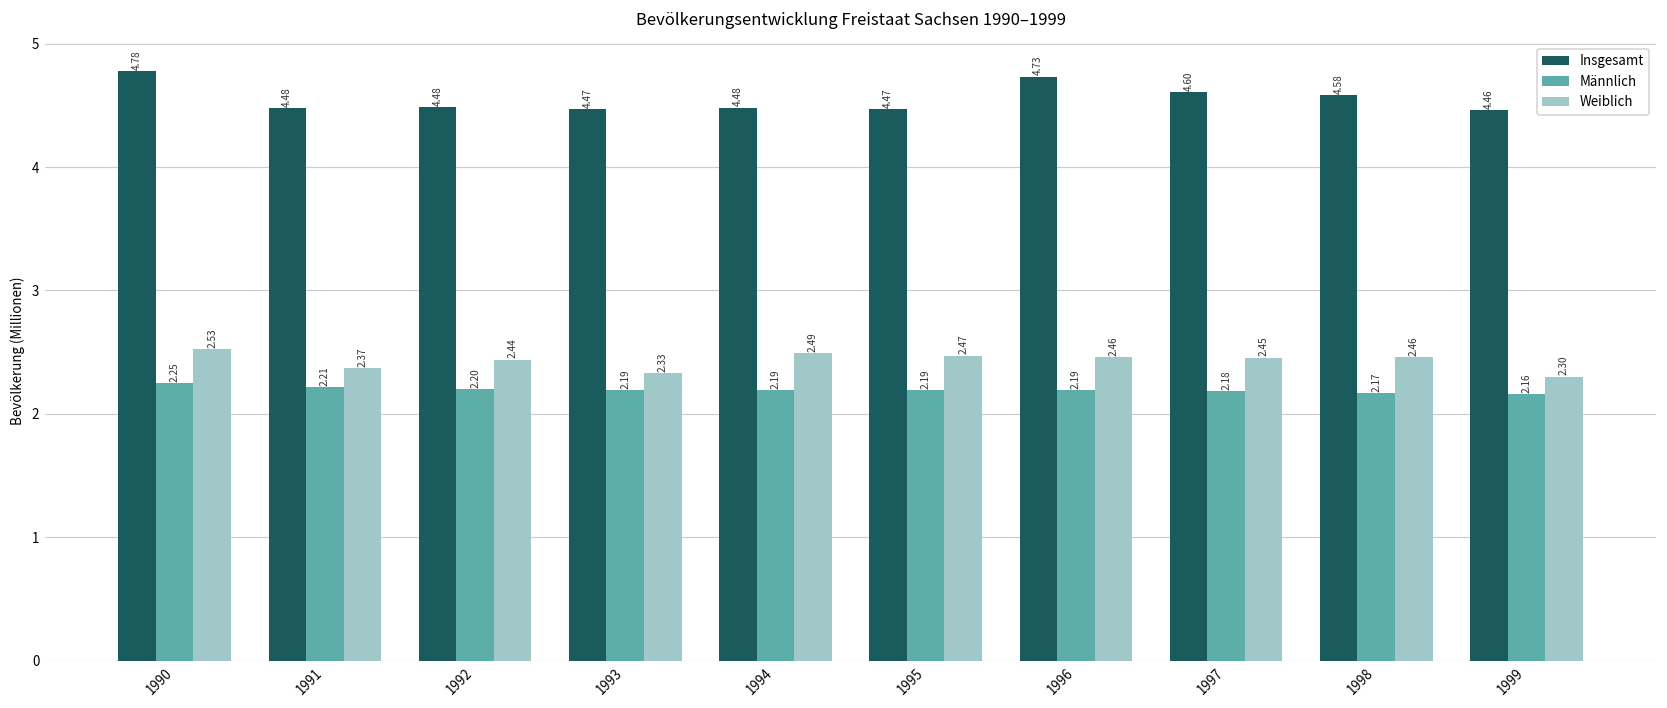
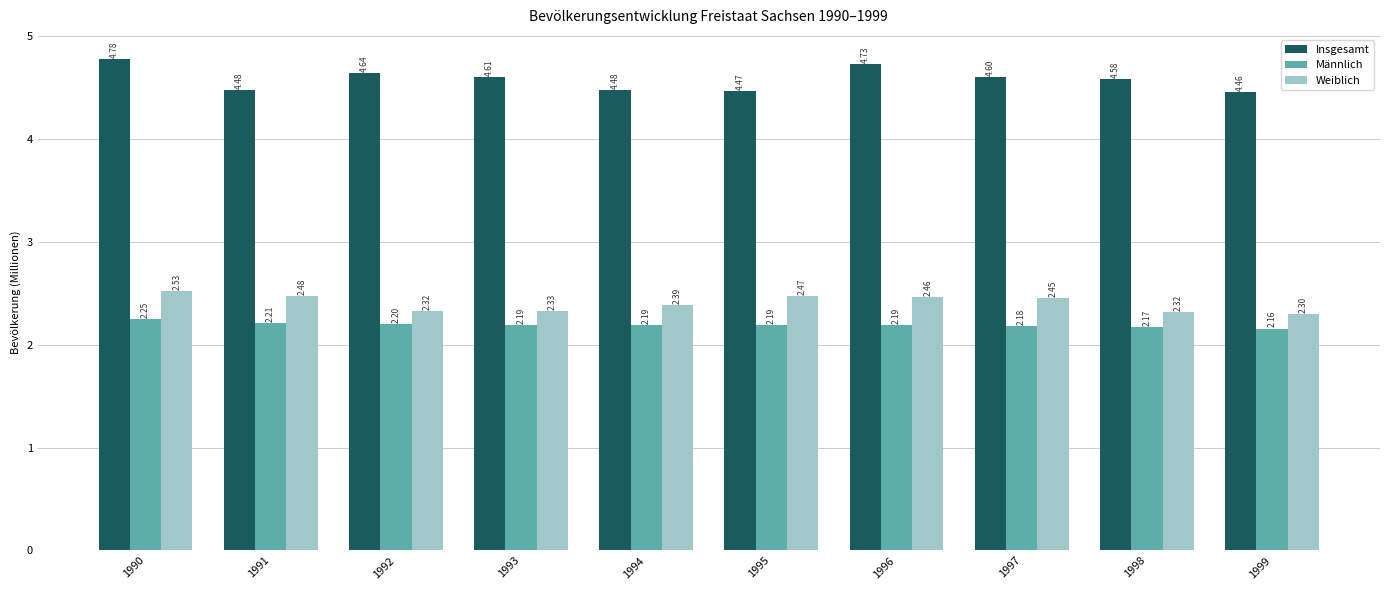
Weiblich, 1991: 2.37 -> 2.48
Insgesamt, 1992: 4.48 -> 4.64
Weiblich, 1992: 2.44 -> 2.32
Insgesamt, 1993: 4.47 -> 4.61
Weiblich, 1994: 2.49 -> 2.39
Weiblich, 1998: 2.46 -> 2.32
